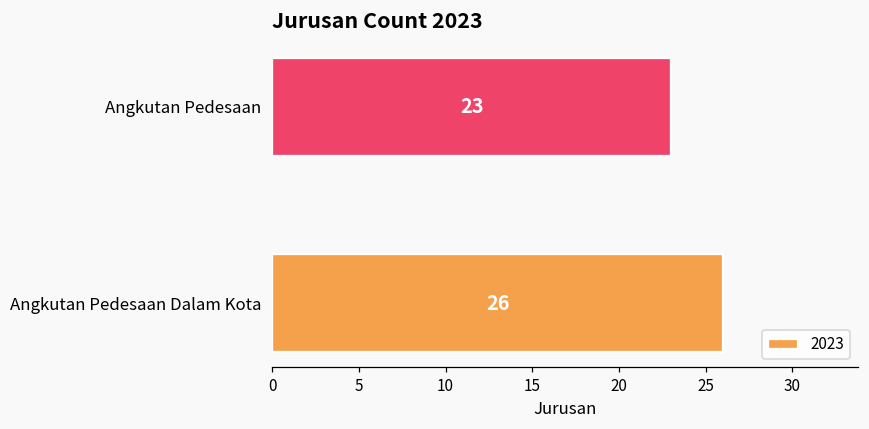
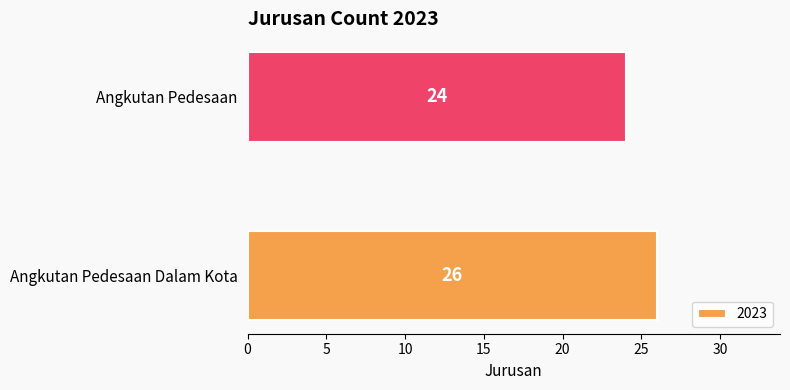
Angkutan Pedesaan: 23 -> 24
